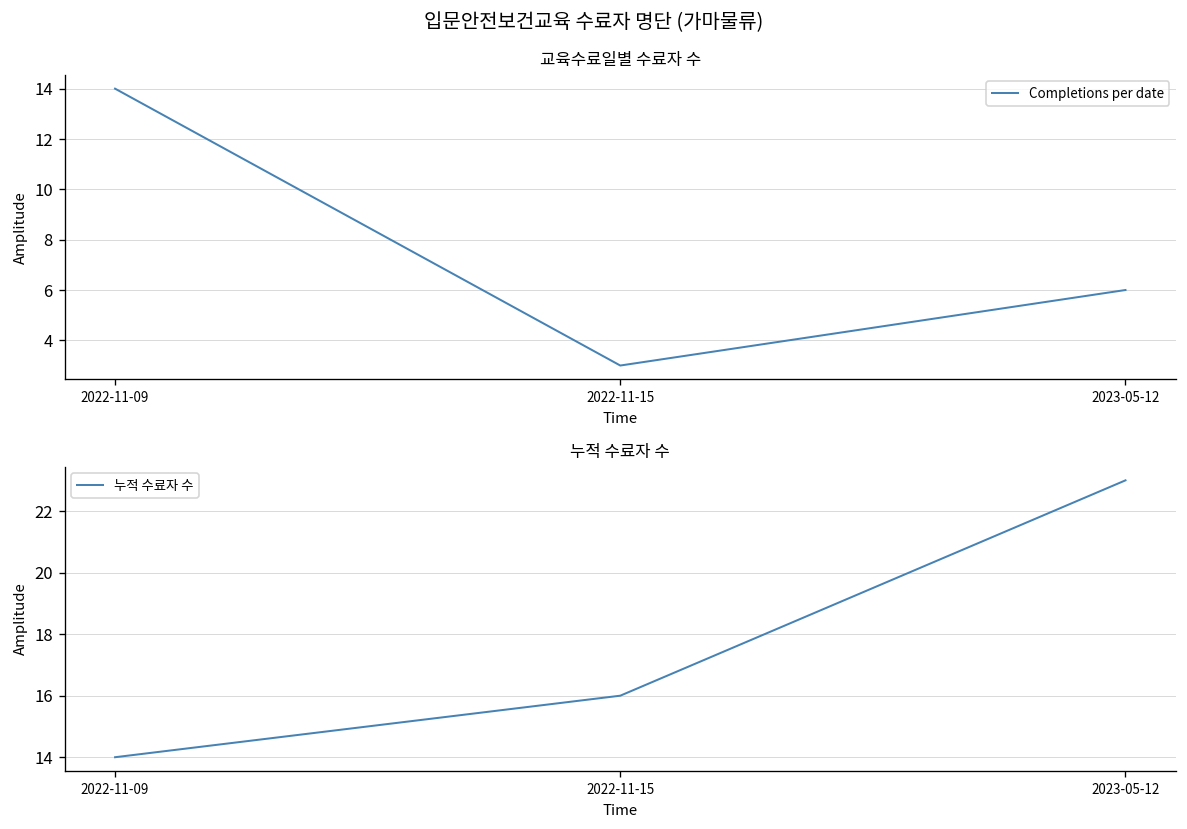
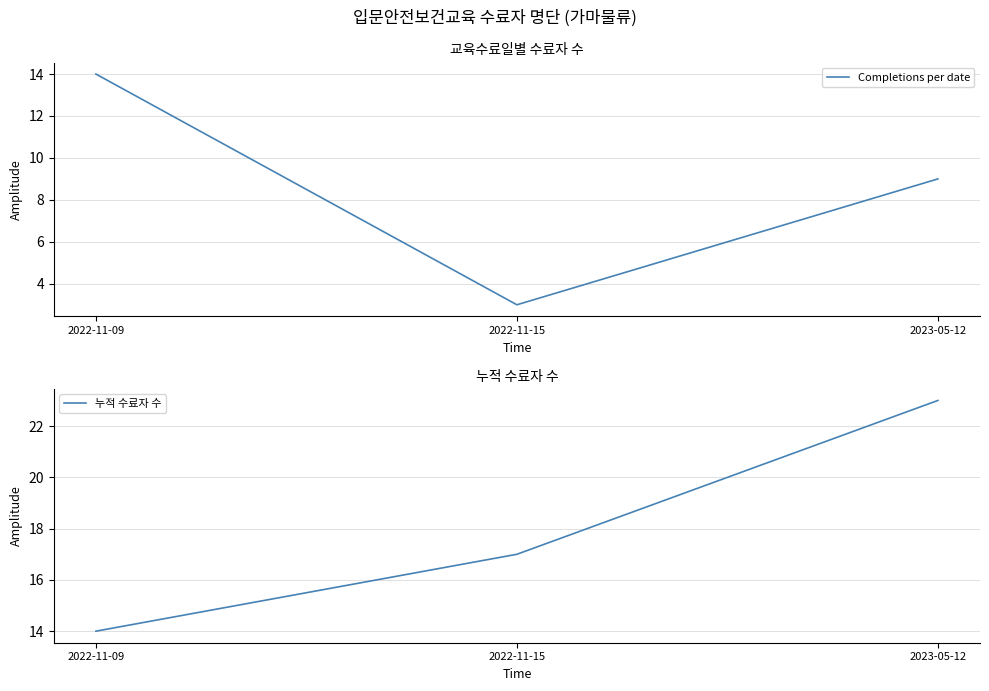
교육수료일별 수료자 수, 2023-05-12: 6 -> 9
누적 수료자 수, 2022-11-15: 16 -> 17
